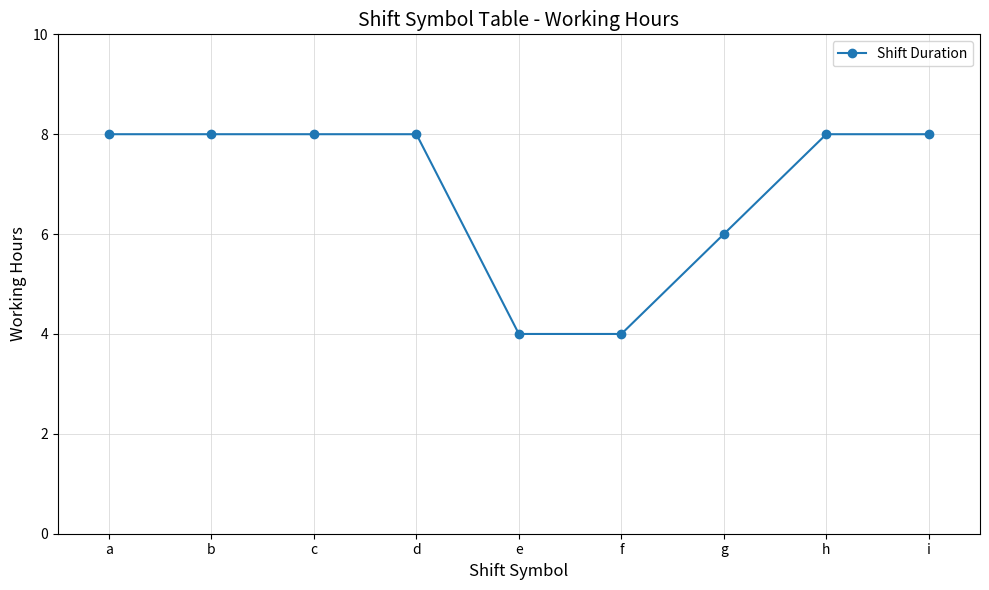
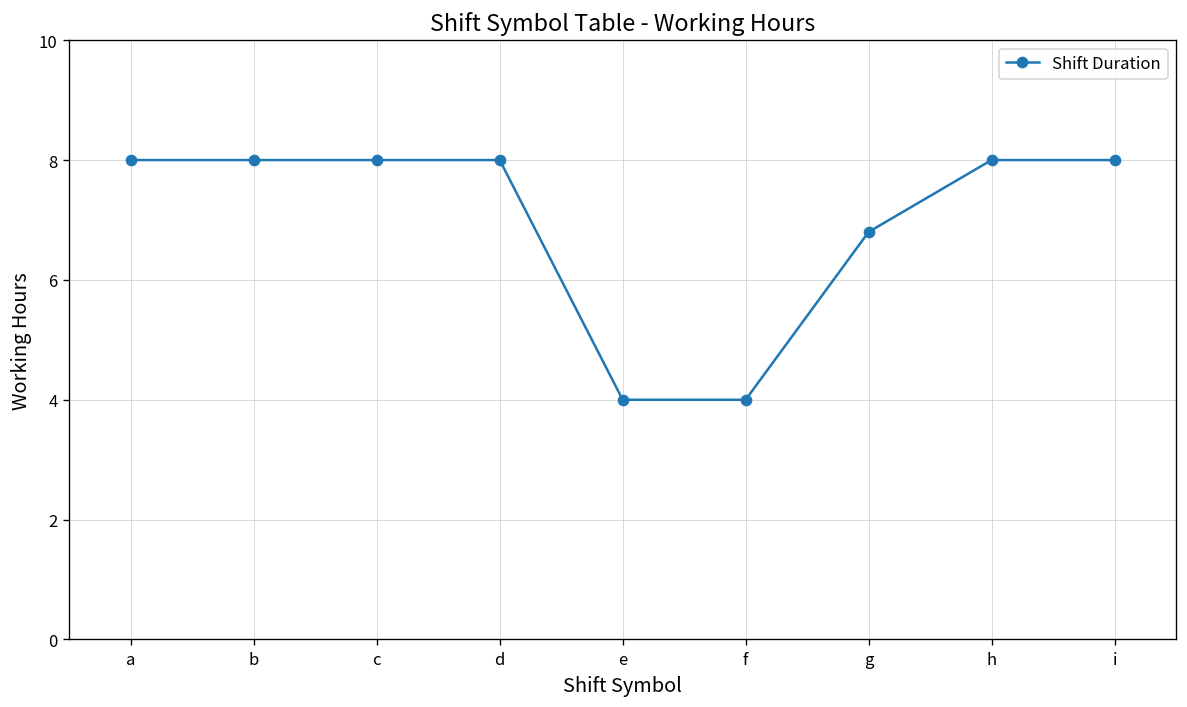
g: 6.0 -> 6.8
